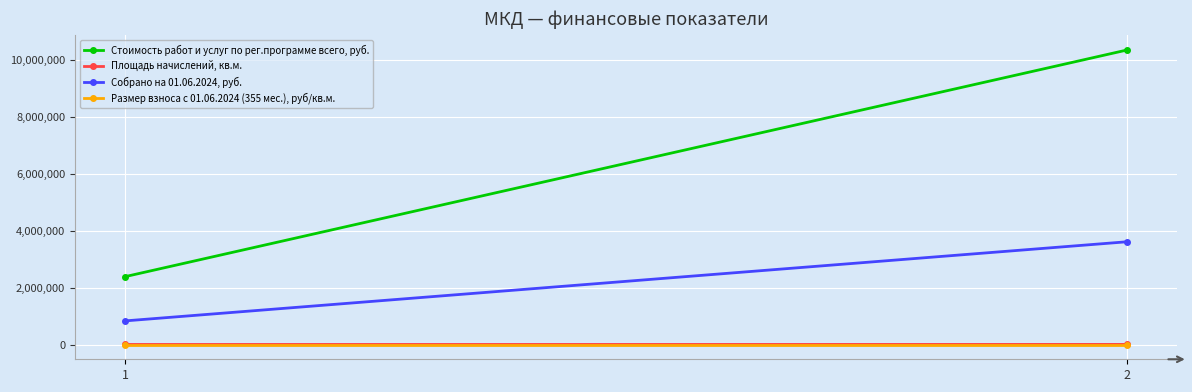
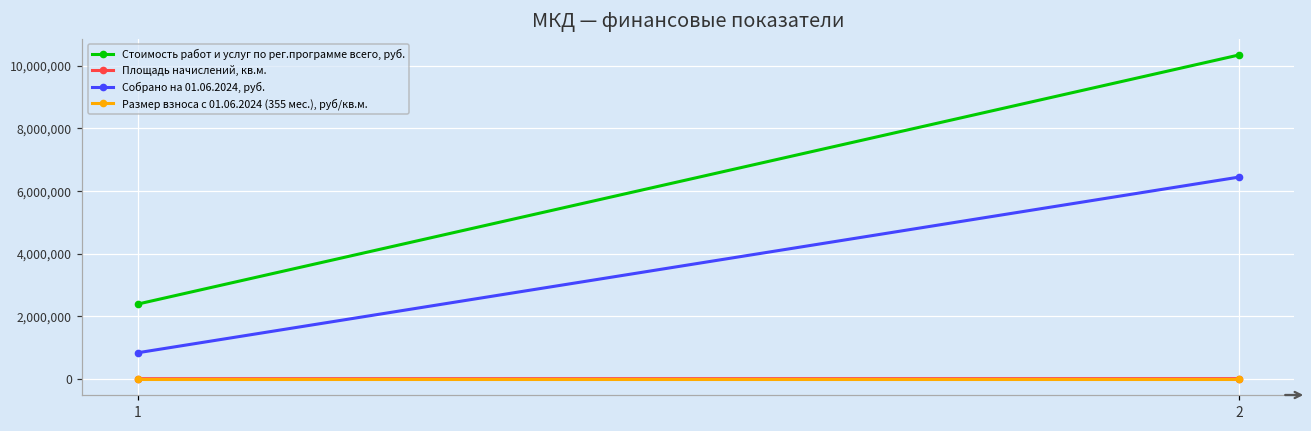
Собрано на 01.06.2024, руб., 2: 3,600,000 -> 6,400,000
